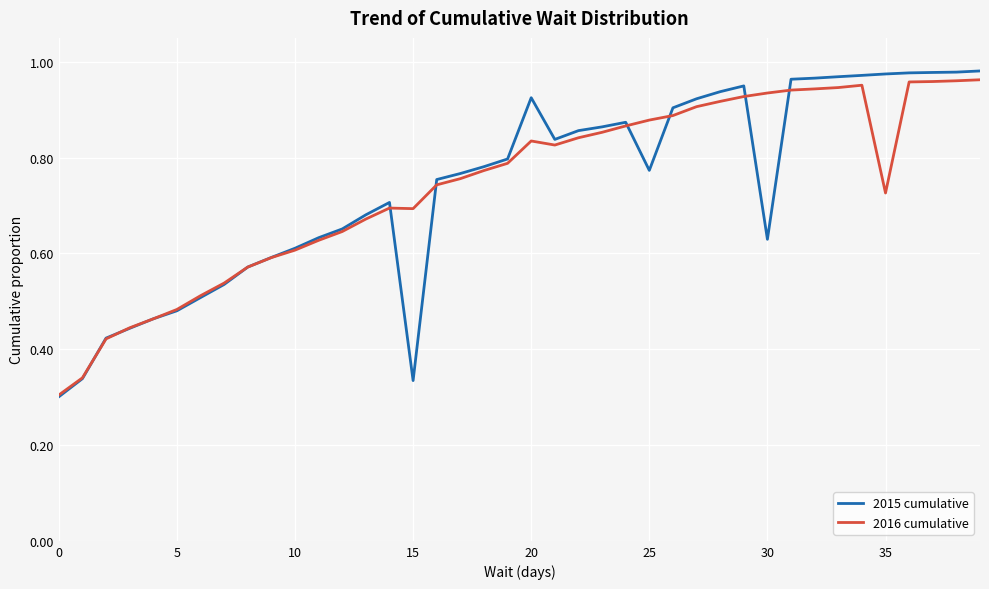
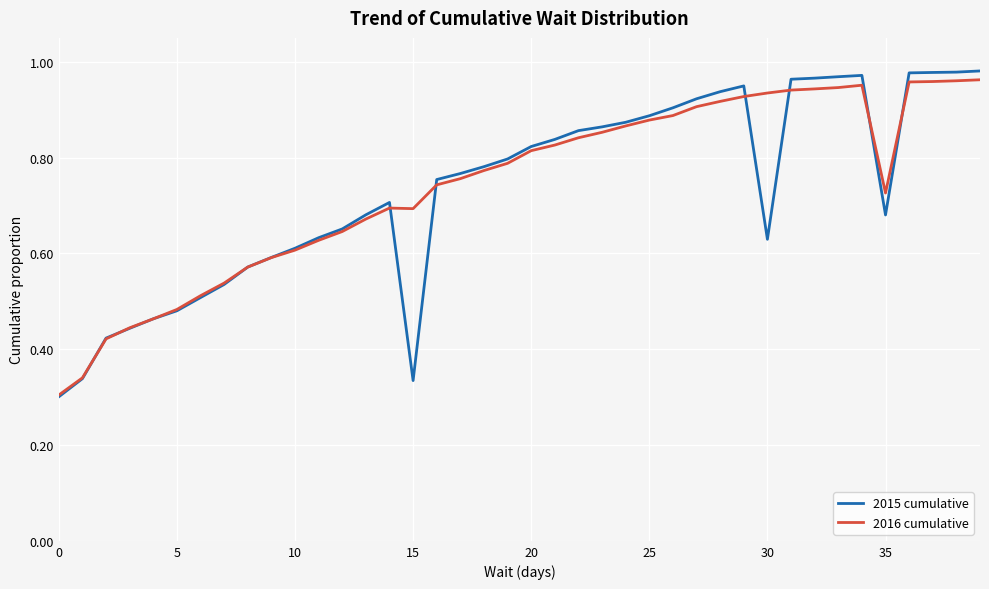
2015 cumulative, 20: 0.93 -> 0.82
2016 cumulative, 20: 0.83 -> 0.81
2015 cumulative, 25: 0.77 -> 0.89
2015 cumulative, 35: 0.97 -> 0.68
